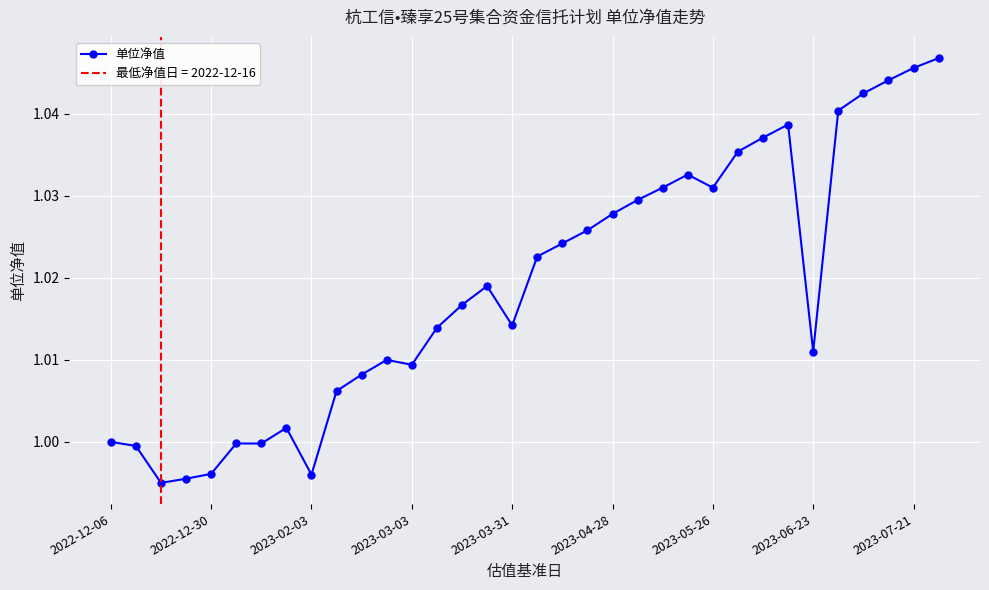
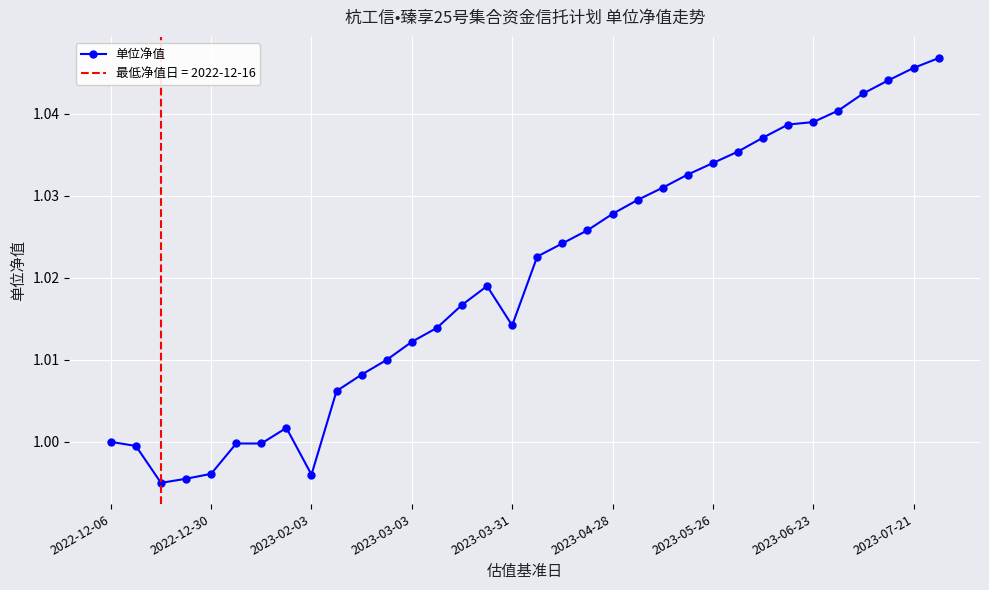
2023-03-03: 1.009 -> 1.012
2023-05-26: 1.031 -> 1.034
2023-06-23: 1.011 -> 1.039
